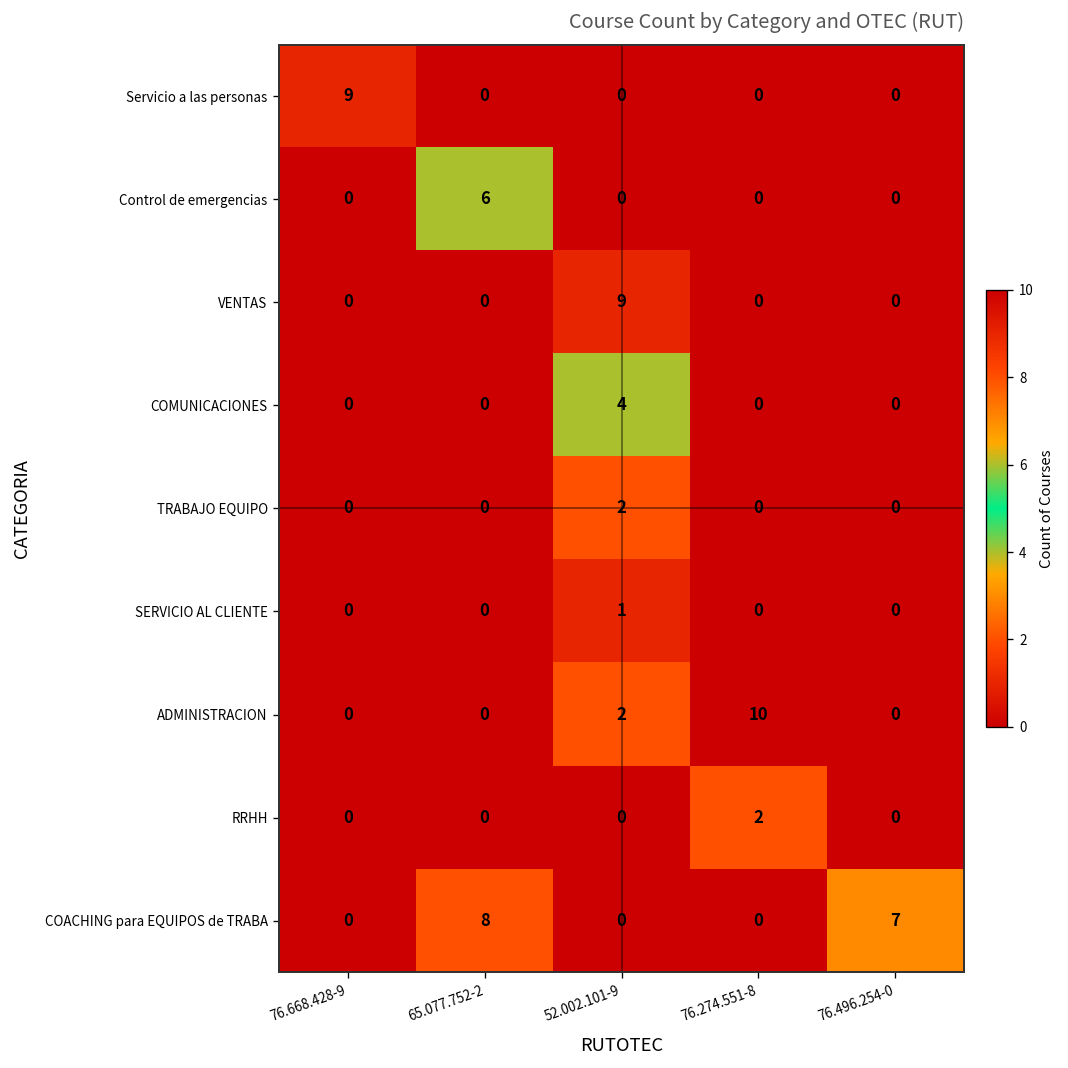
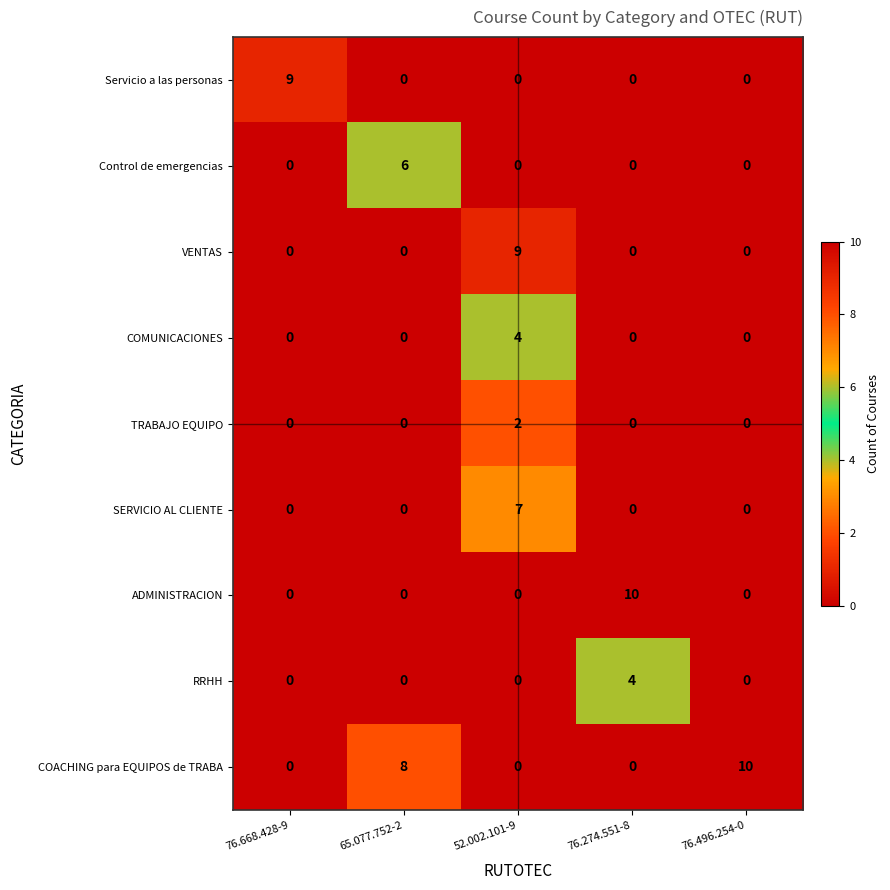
SERVICIO AL CLIENTE, 52.002.101-9: 1 -> 7
ADMINISTRACION, 52.002.101-9: 2 -> 0
RRHH, 76.274.551-8: 2 -> 4
COACHING para EQUIPOS de TRABA, 76.496.254-0: 7 -> 10
